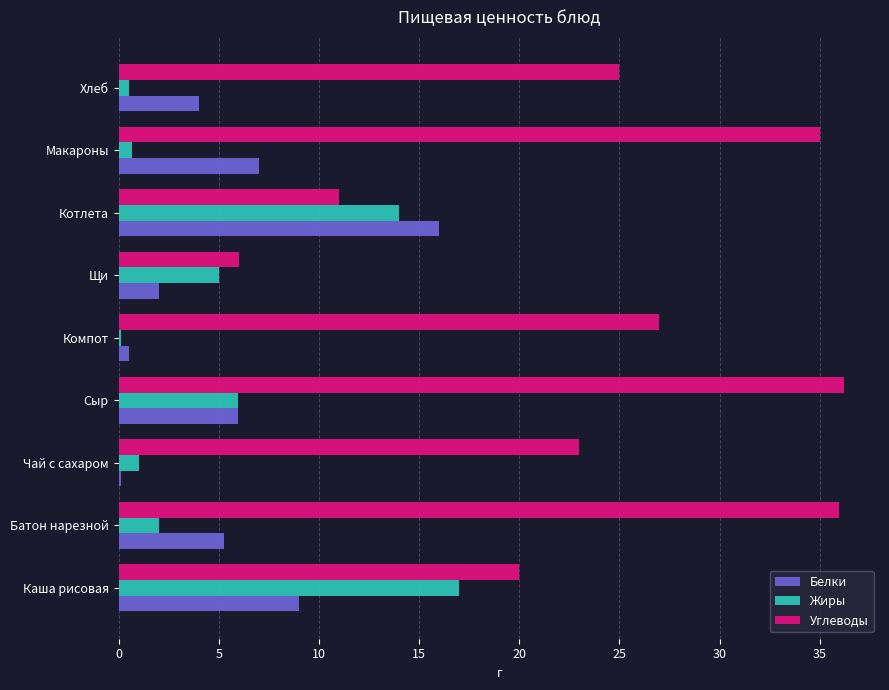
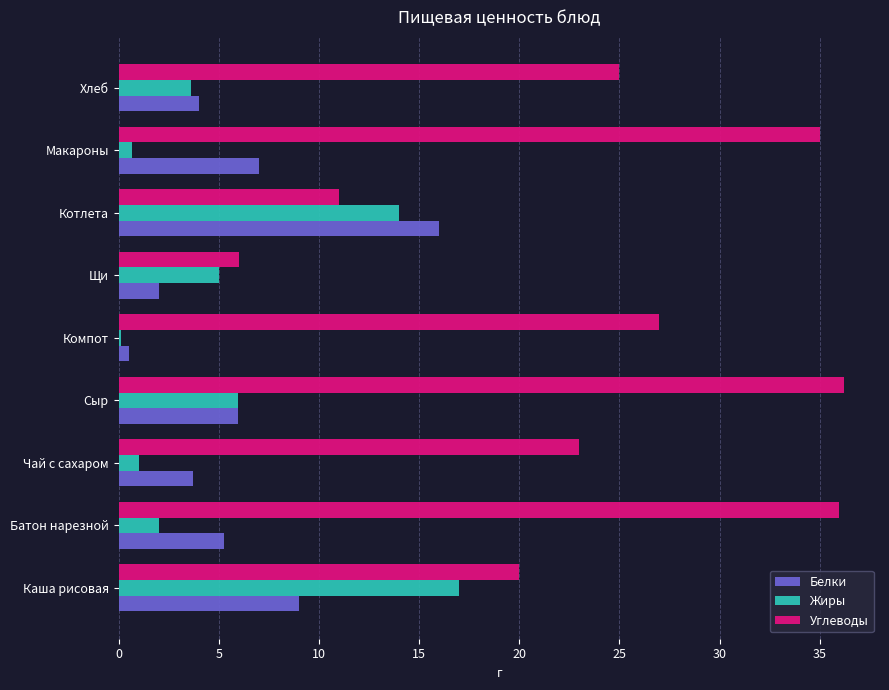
Жиры, Хлеб: 0.5 -> 3.6
Белки, Чай с сахаром: 0.1 -> 3.7
